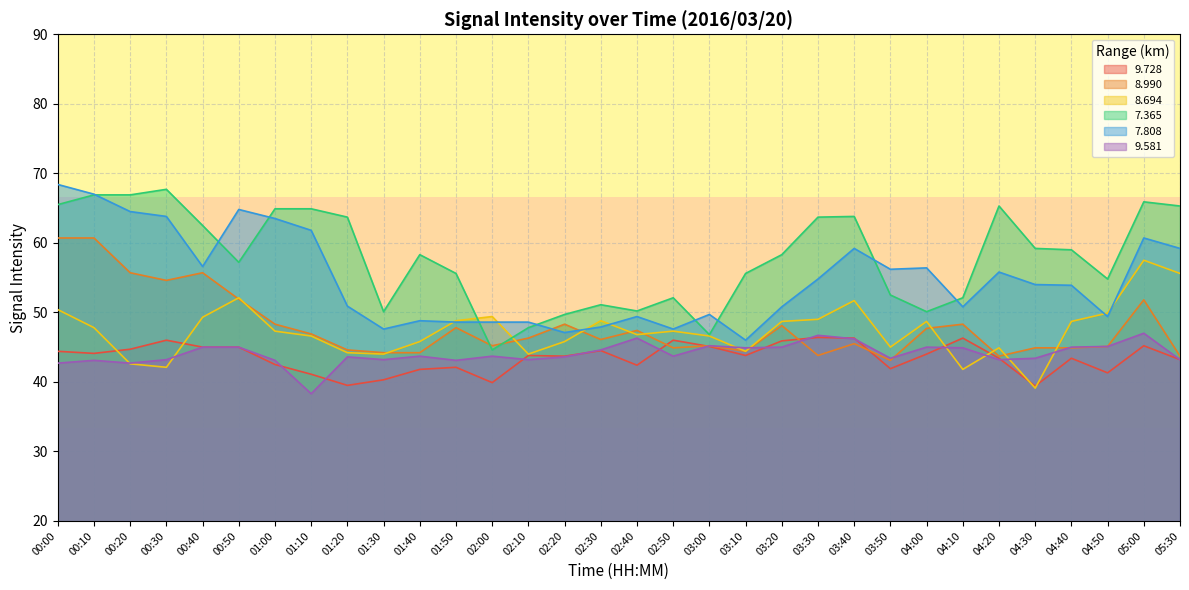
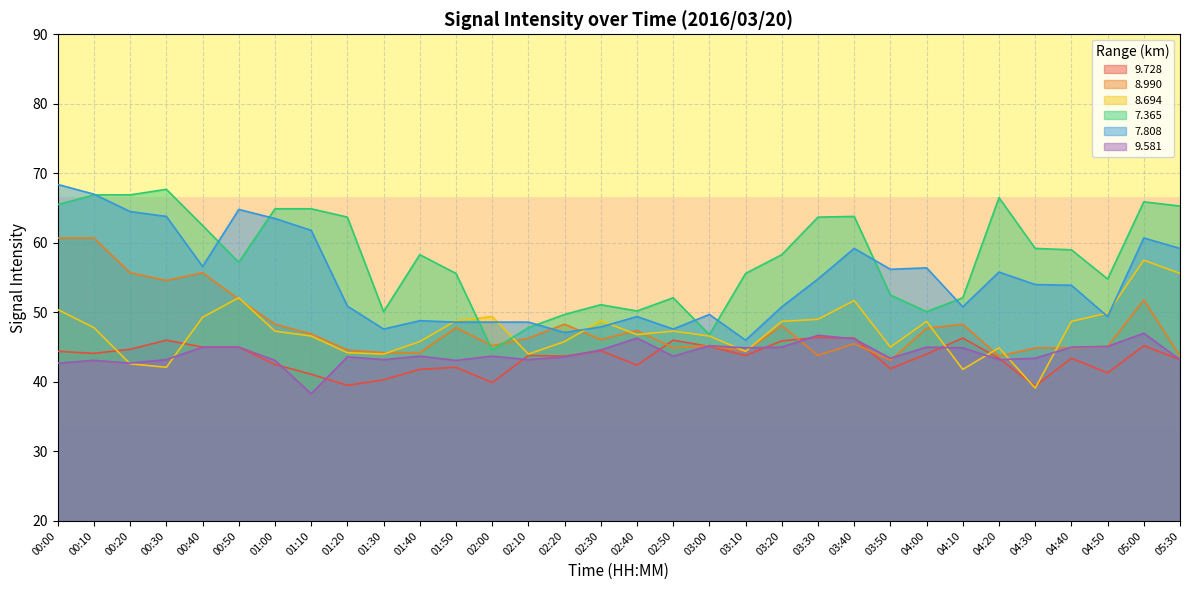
7.365, 04:20: 65 -> 67
